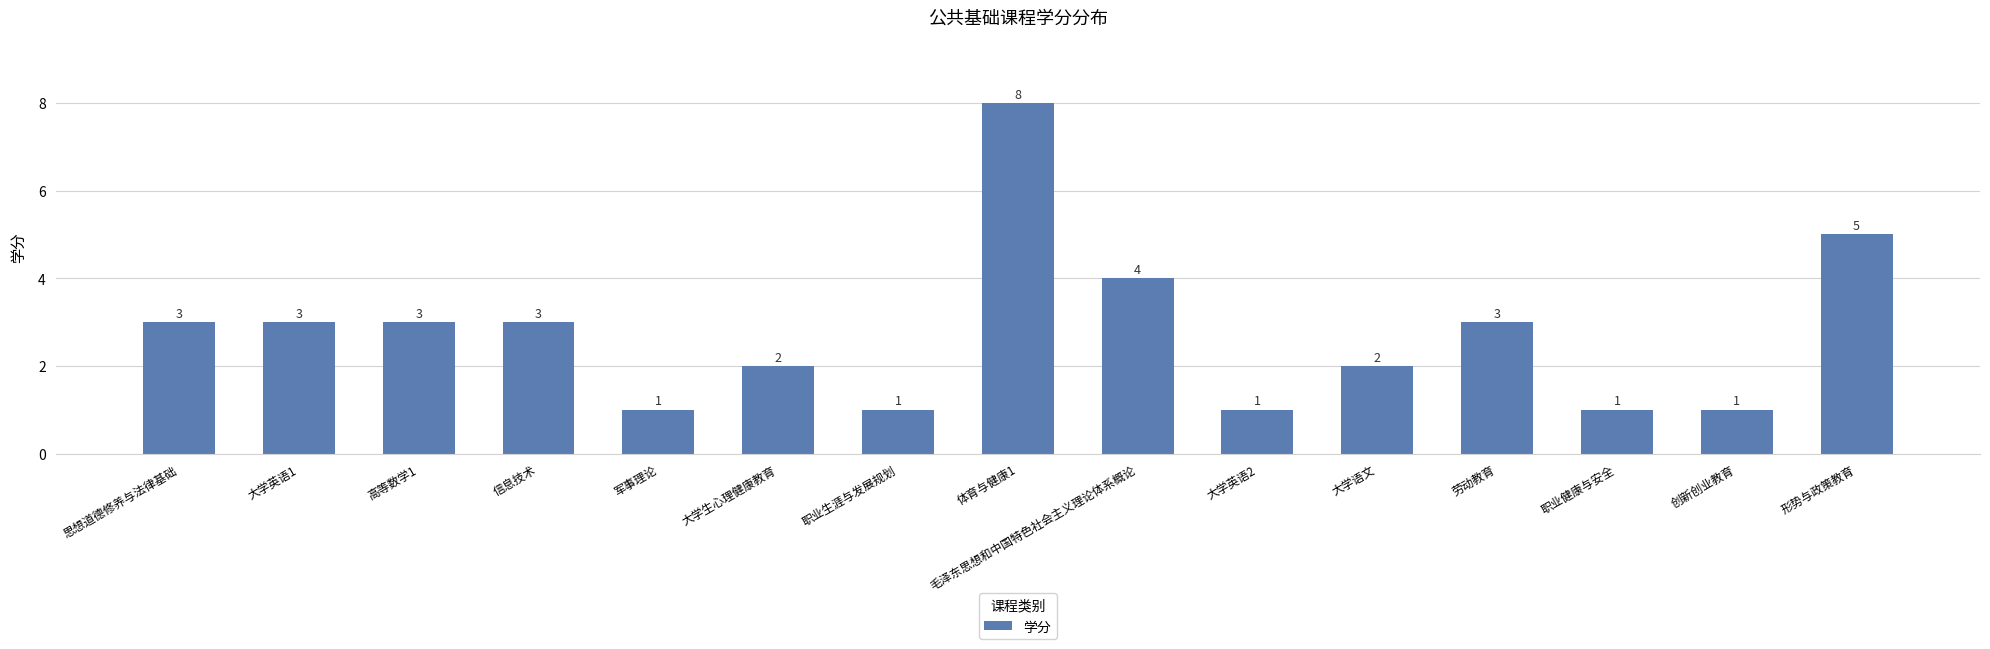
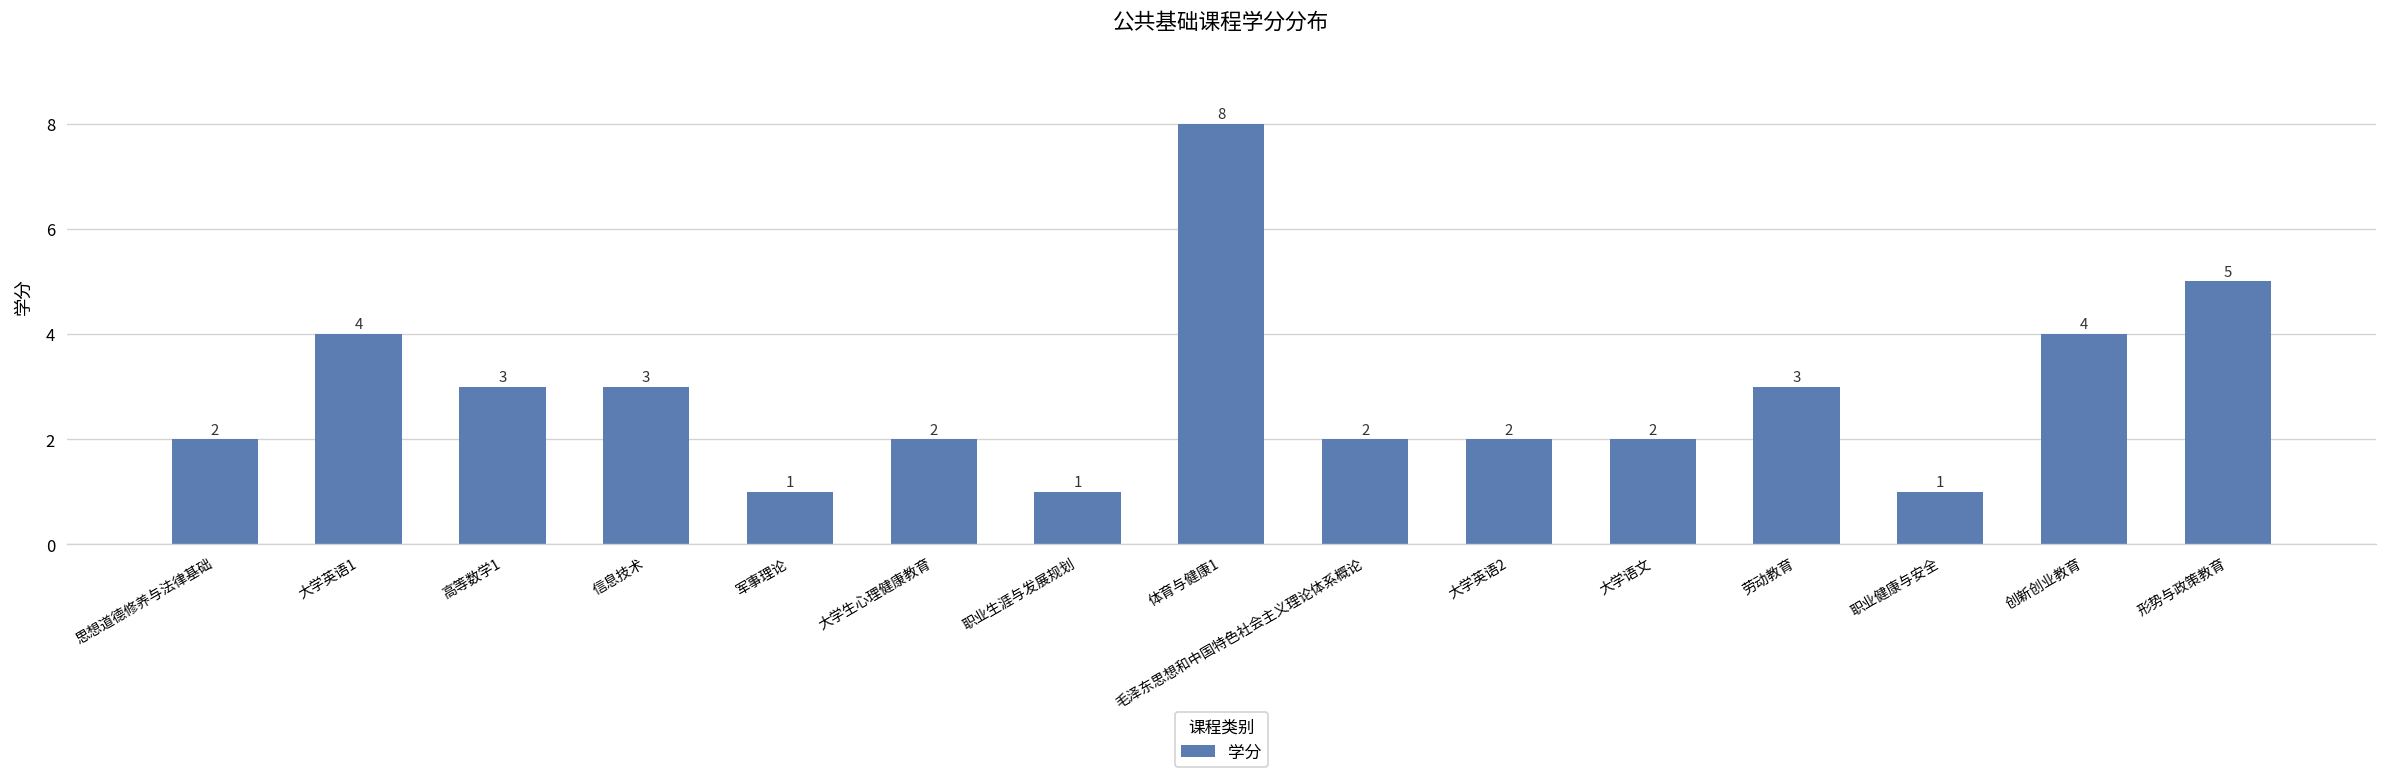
思想道德修养与法律基础: 3 -> 2
大学英语1: 3 -> 4
毛泽东思想和中国特色社会主义理论体系概论: 4 -> 2
大学英语2: 1 -> 2
创新创业教育: 1 -> 4
